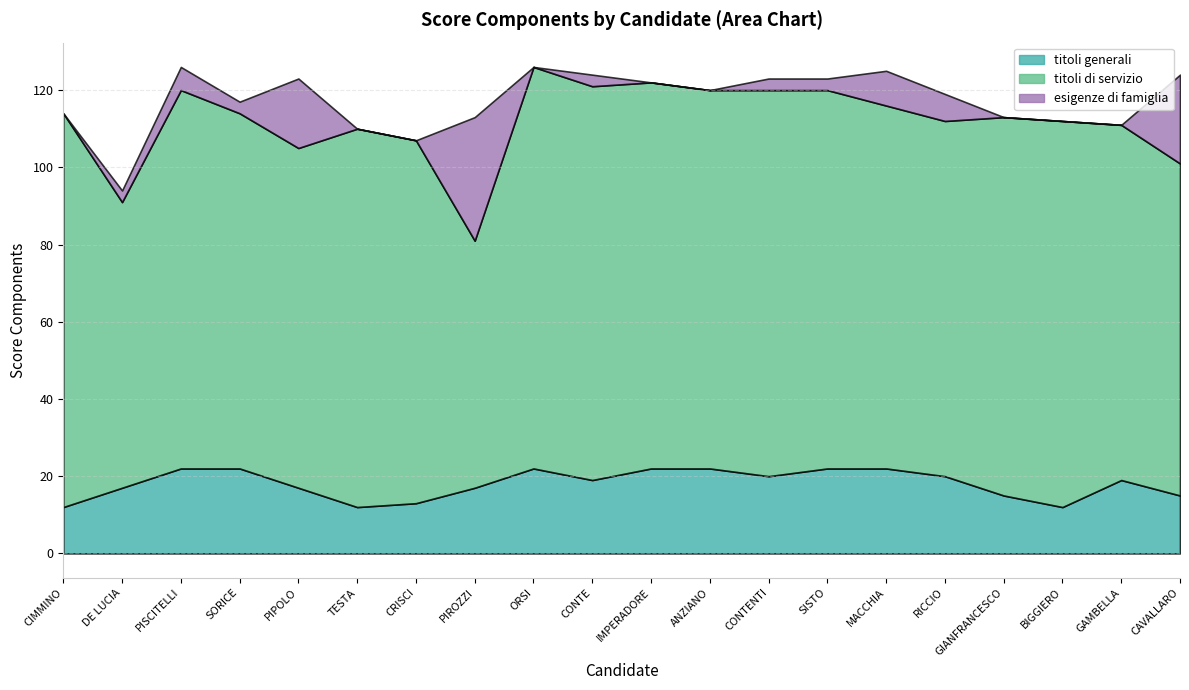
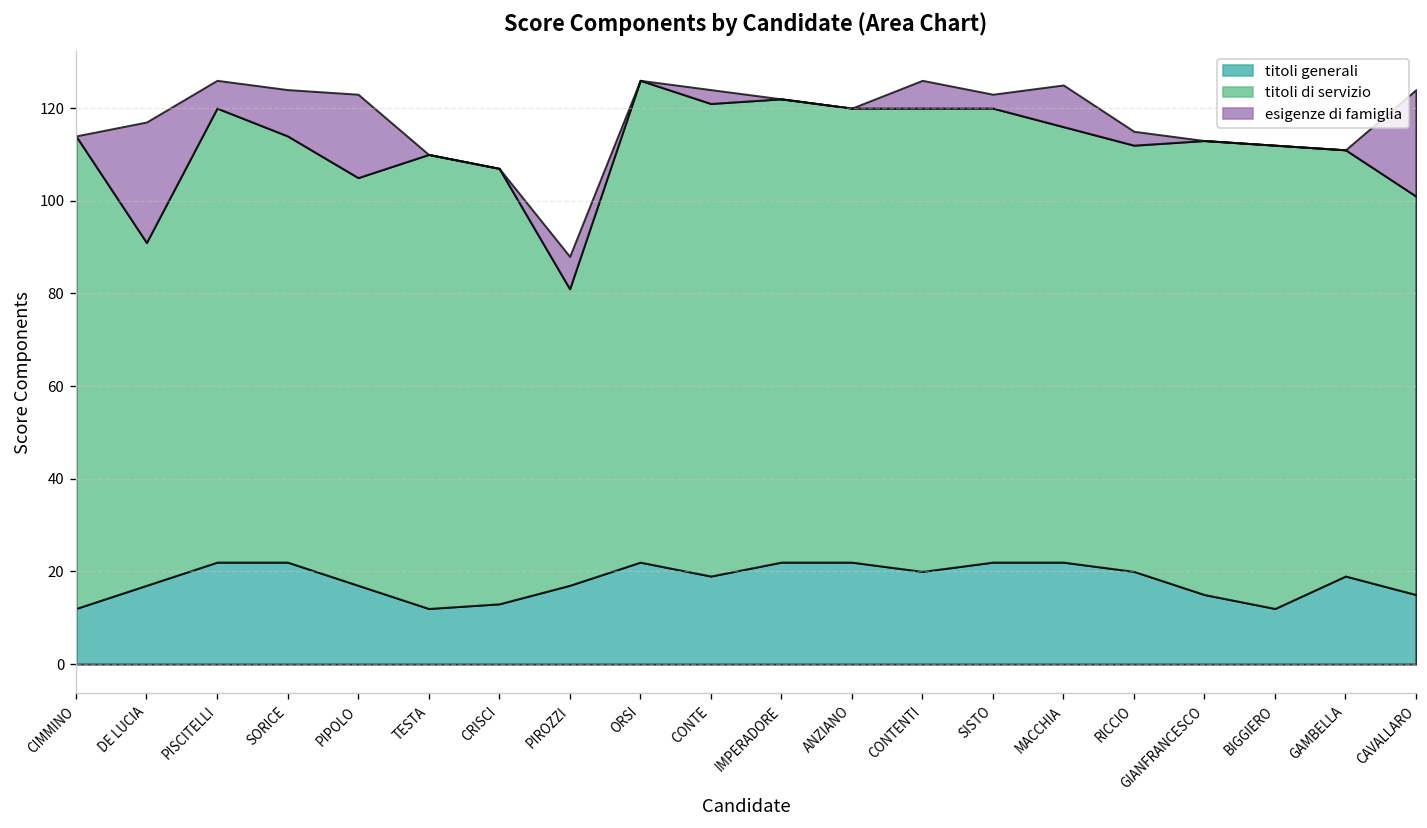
esigenze di famiglia, DE LUCIA: 3 -> 26
esigenze di famiglia, SORICE: 3 -> 10
esigenze di famiglia, PIROZZI: 32 -> 7
esigenze di famiglia, CONTENTI: 3 -> 6
esigenze di famiglia, RICCIO: 7 -> 3
